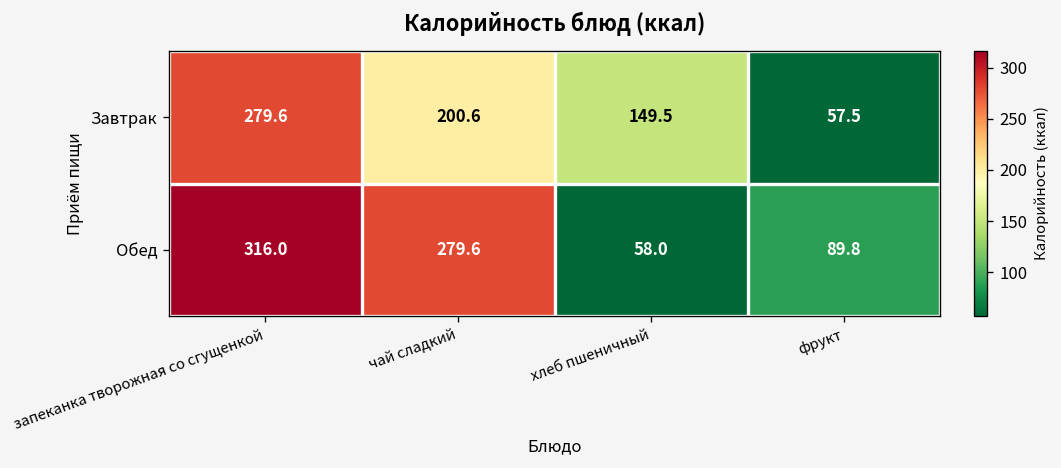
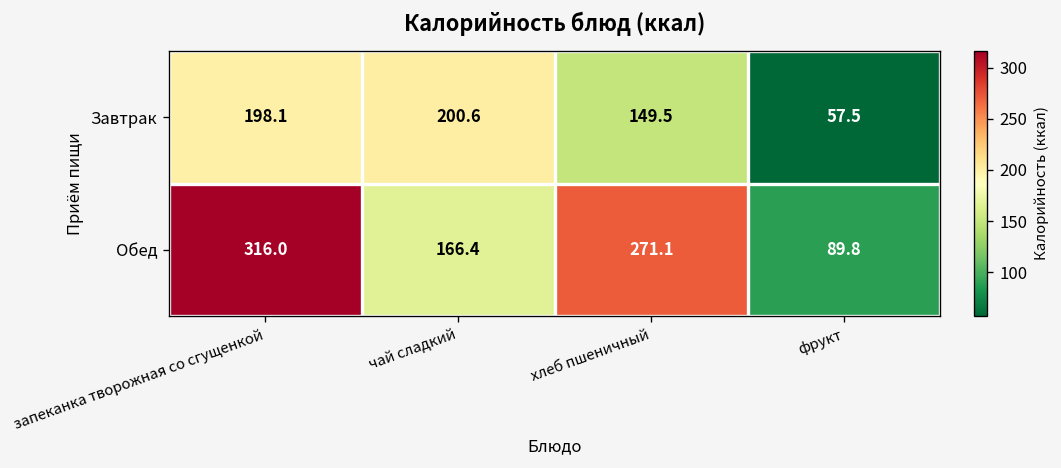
Завтрак, запеканка творожная со сгущенкой: 279.6 -> 198.1
Обед, чай сладкий: 279.6 -> 166.4
Обед, хлеб пшеничный: 58.0 -> 271.1
